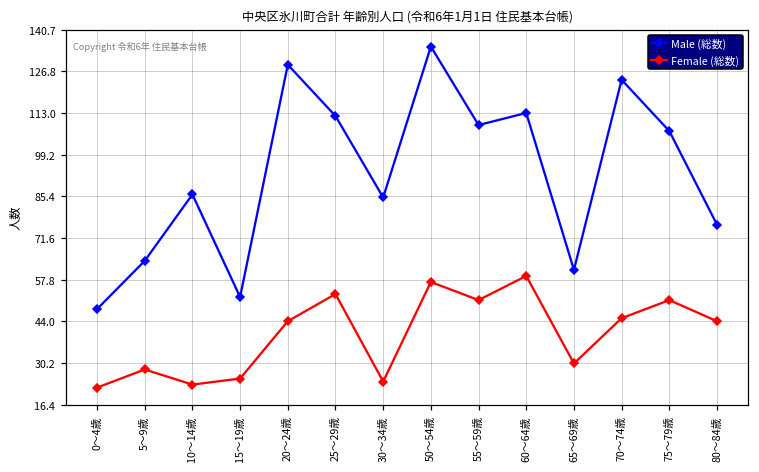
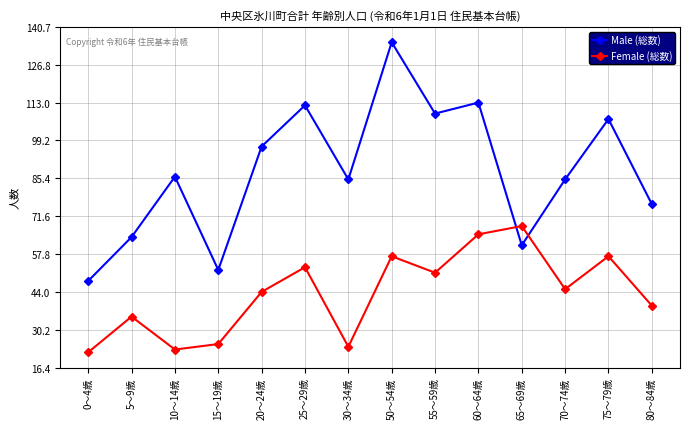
Female (総数), 5～9歳: 28 -> 35
Male (総数), 20～24歳: 129 -> 97
Female (総数), 60～64歳: 59 -> 65
Female (総数), 65～69歳: 30 -> 68
Male (総数), 70～74歳: 124 -> 85
Female (総数), 75～79歳: 51 -> 57
Female (総数), 80～84歳: 44 -> 39
